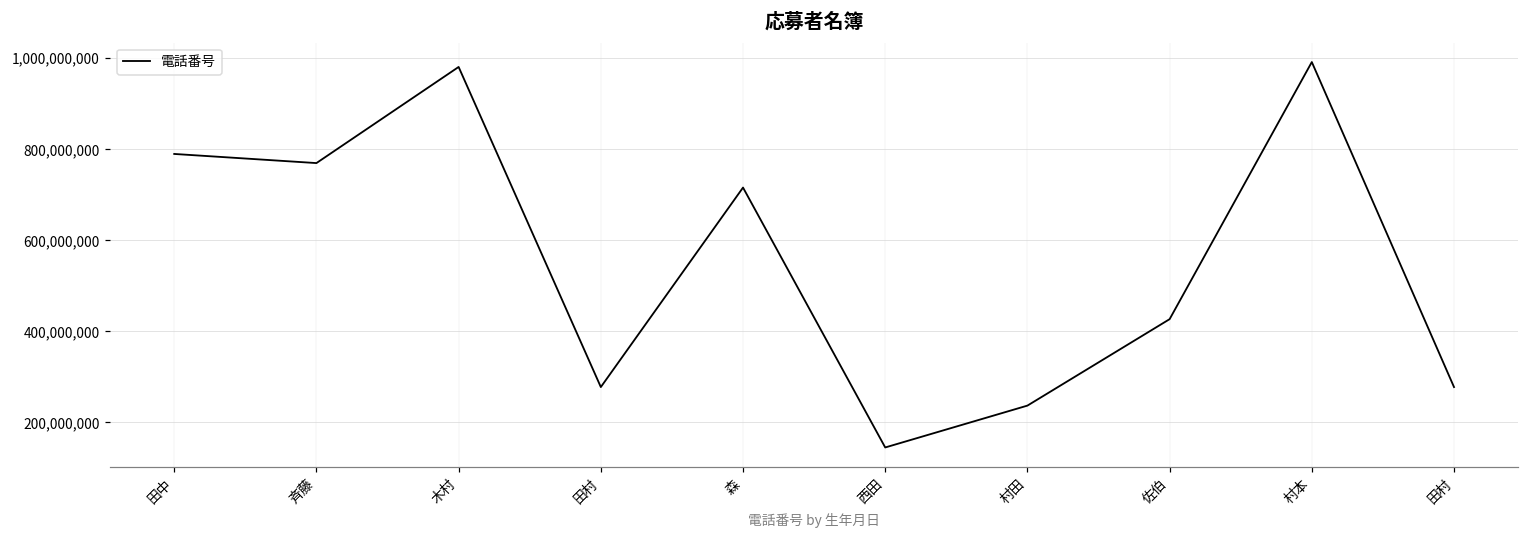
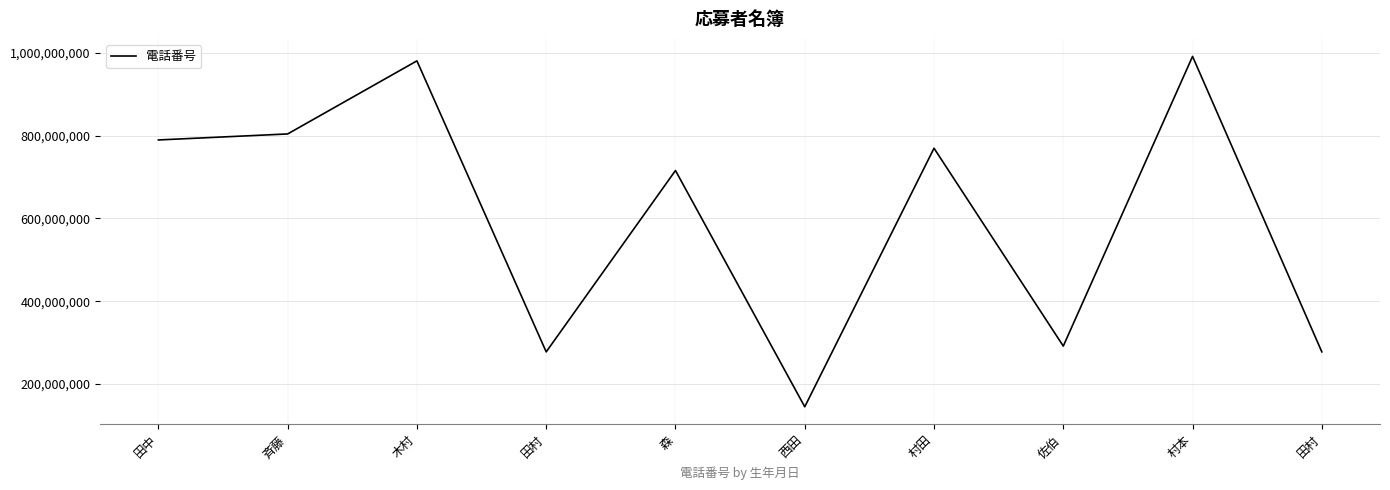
斉藤: 770,000,000 -> 800,000,000
村田: 240,000,000 -> 770,000,000
佐伯: 430,000,000 -> 290,000,000
